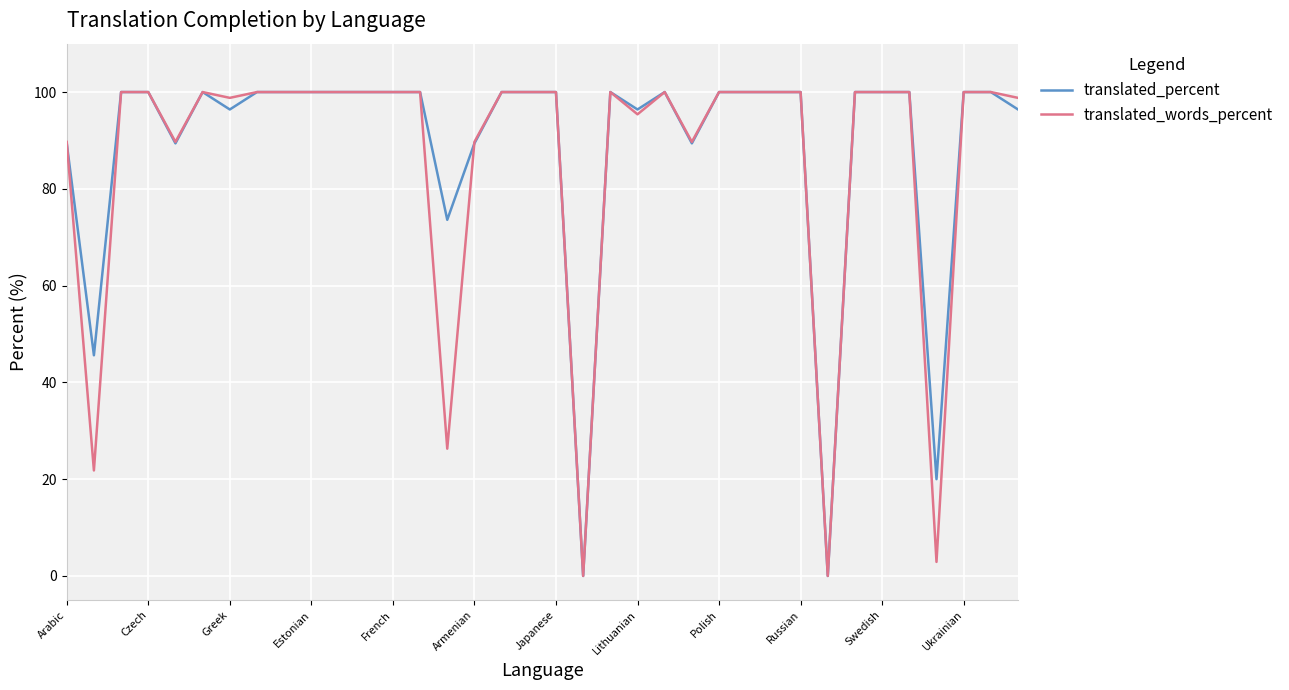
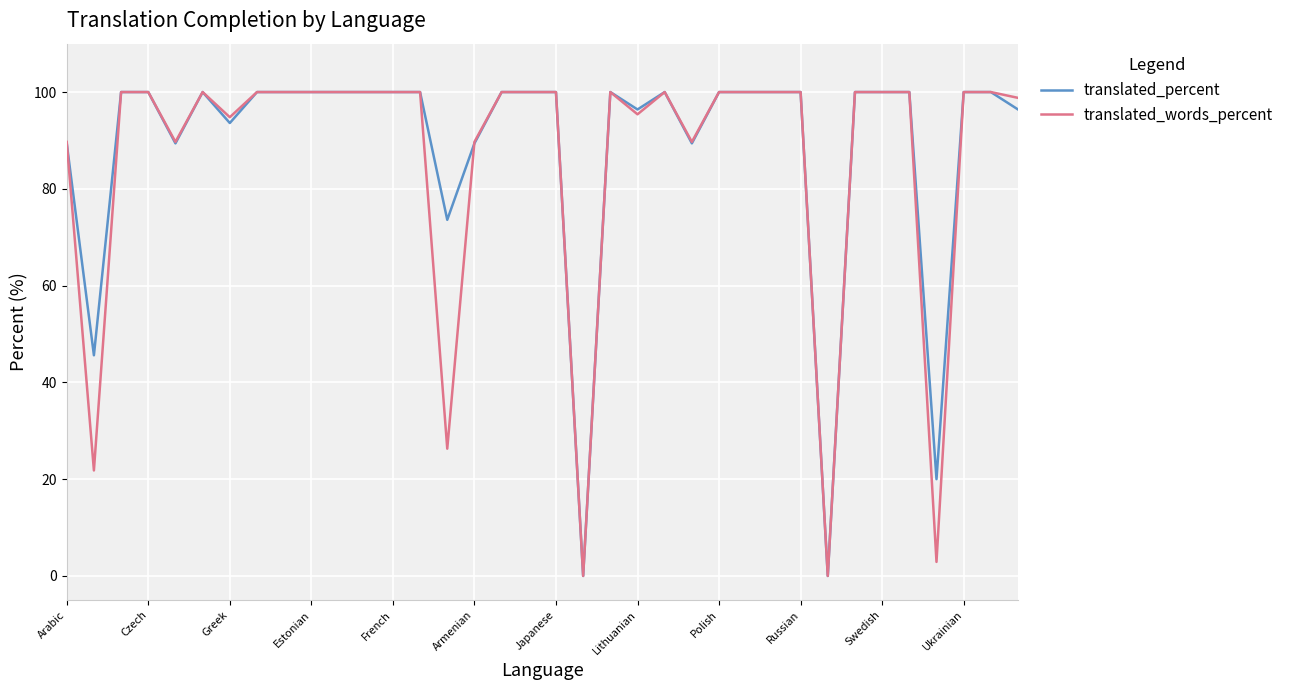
translated_percent, Greek: 96 -> 94
translated_words_percent, Greek: 99 -> 95
